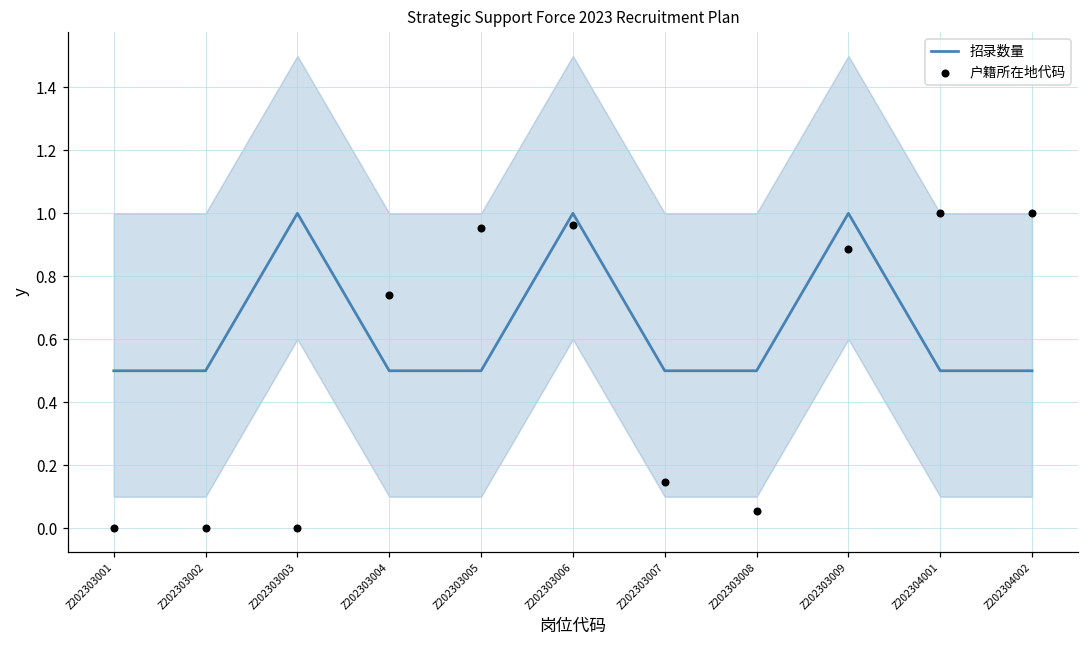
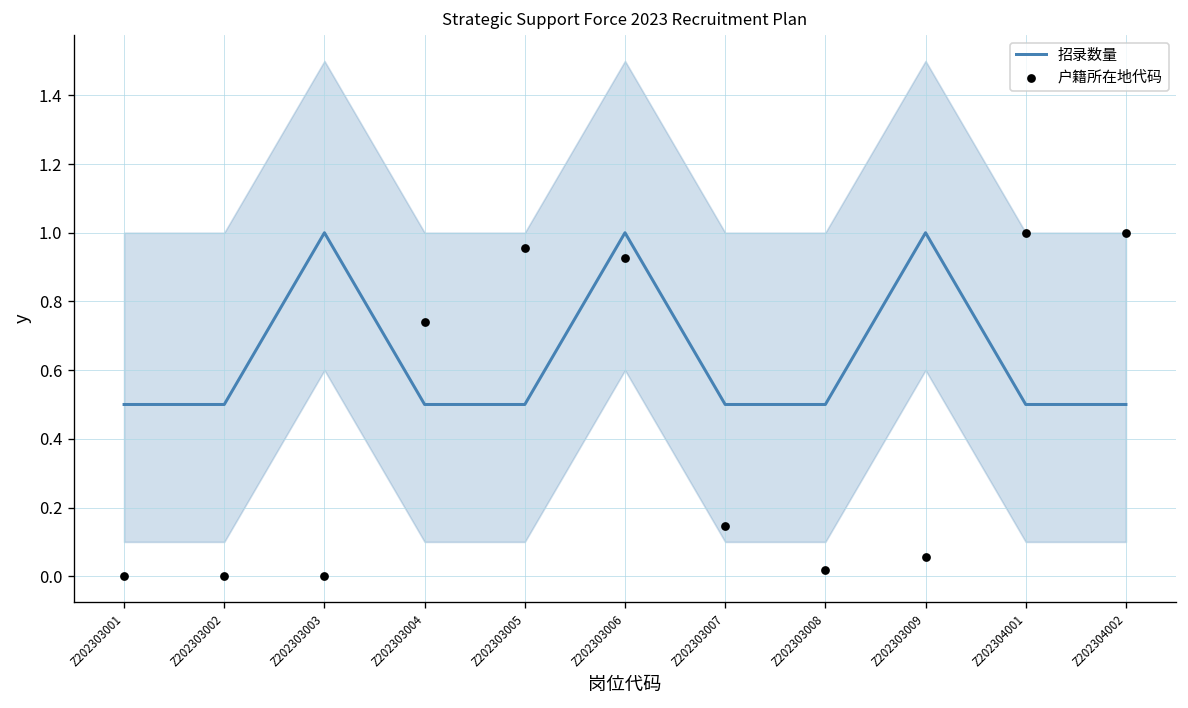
户籍所在地代码, Z202303006: 0.96 -> 0.93
户籍所在地代码, Z202303008: 0.06 -> 0.02
户籍所在地代码, Z202303009: 0.89 -> 0.06
